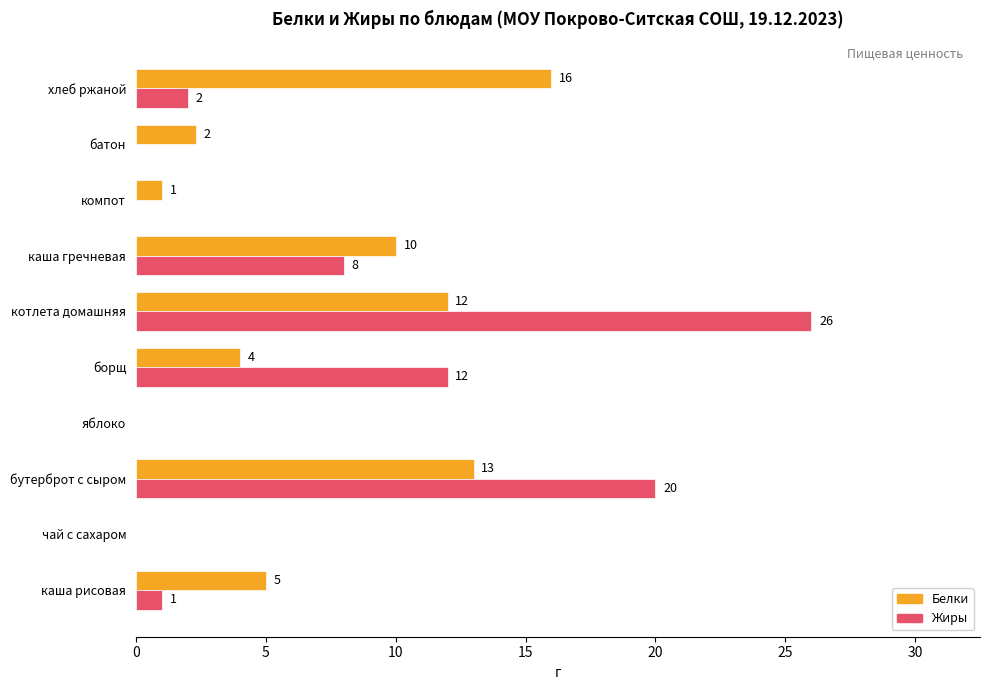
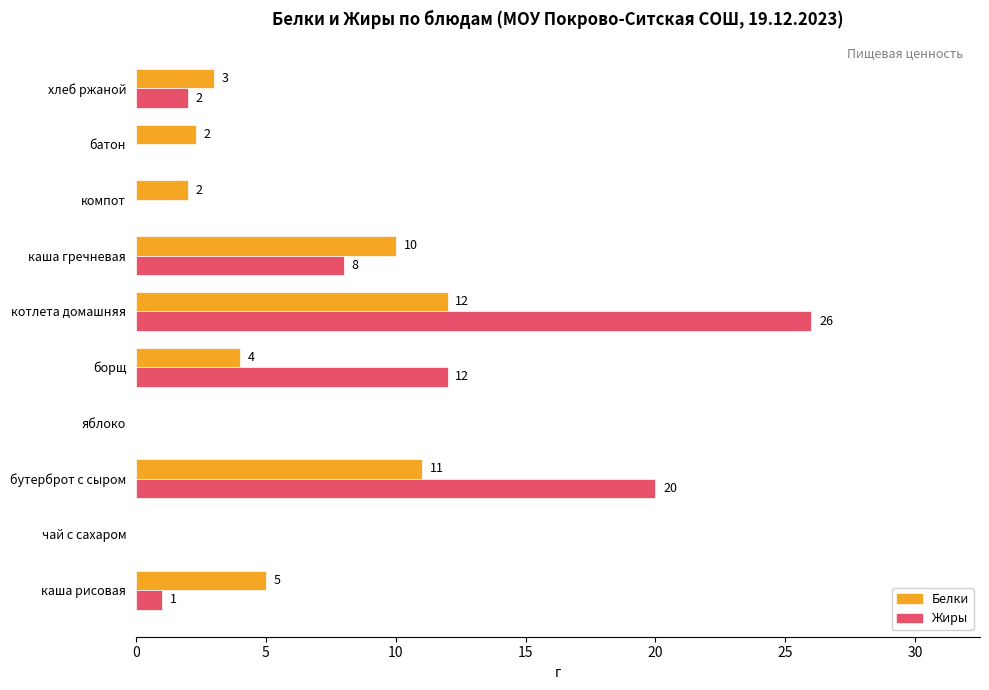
Белки, хлеб ржаной: 16 -> 3
Белки, компот: 1 -> 2
Белки, бутерброт с сыром: 13 -> 11
